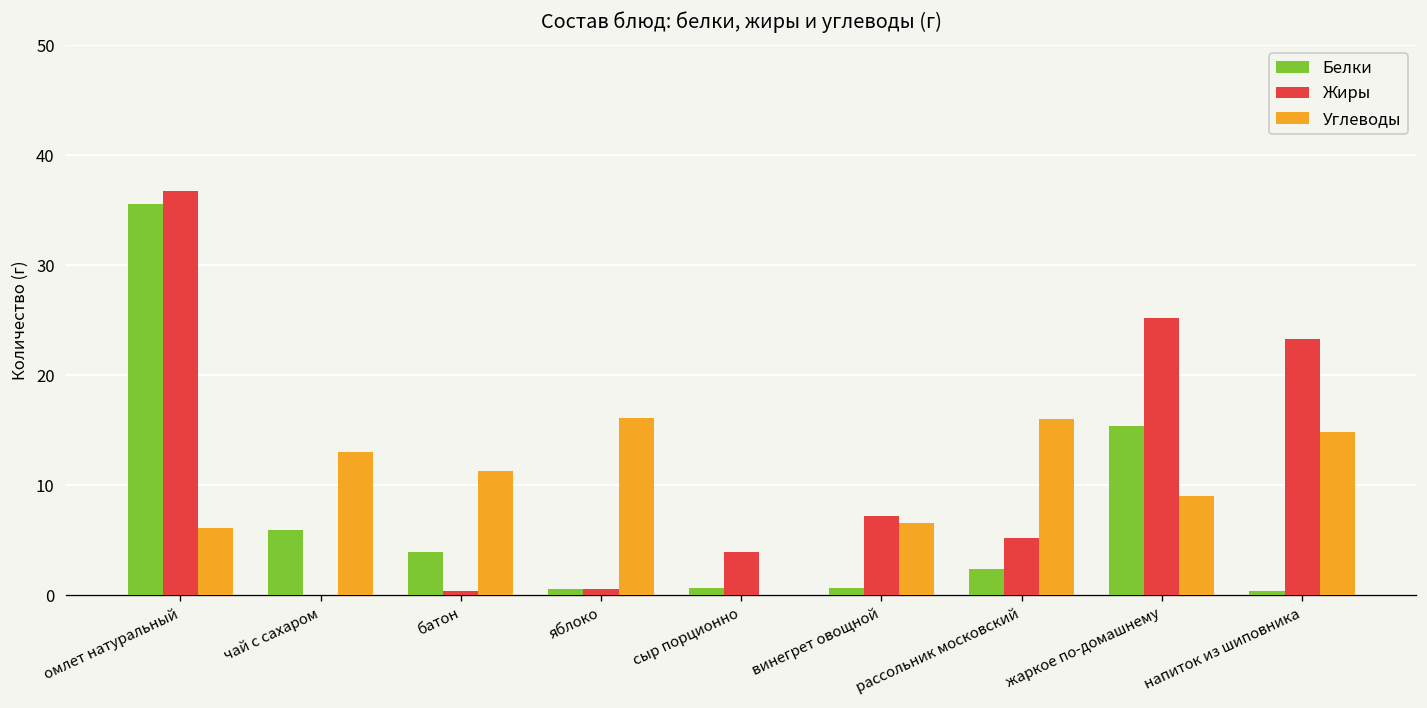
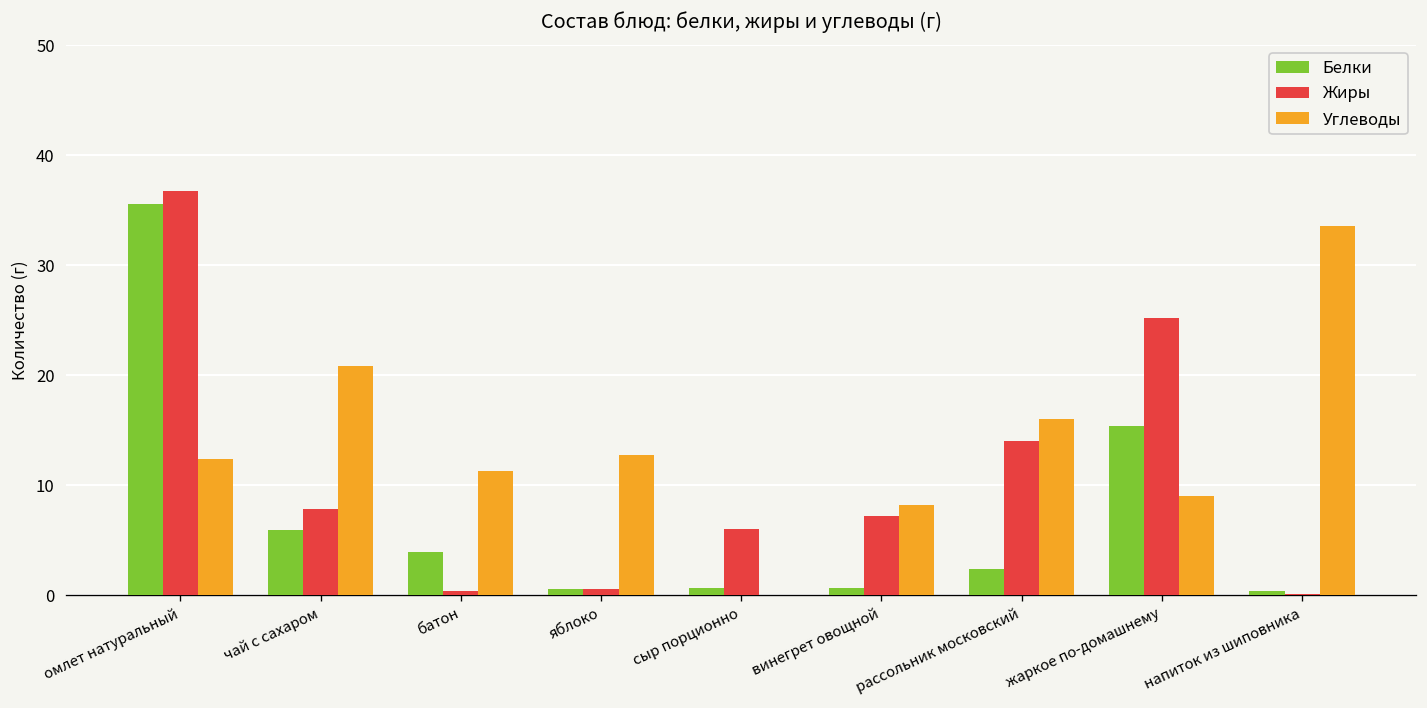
Углеводы, омлет натуральный: 6 -> 12
Жиры, чай с сахаром: 0 -> 8
Углеводы, чай с сахаром: 13 -> 21
Углеводы, яблоко: 16 -> 13
Жиры, сыр порционно: 4 -> 6
Углеводы, винегрет овощной: 7 -> 8
Жиры, рассольник московский: 5 -> 14
Жиры, напиток из шиповника: 23 -> 0
Углеводы, напиток из шиповника: 15 -> 34
